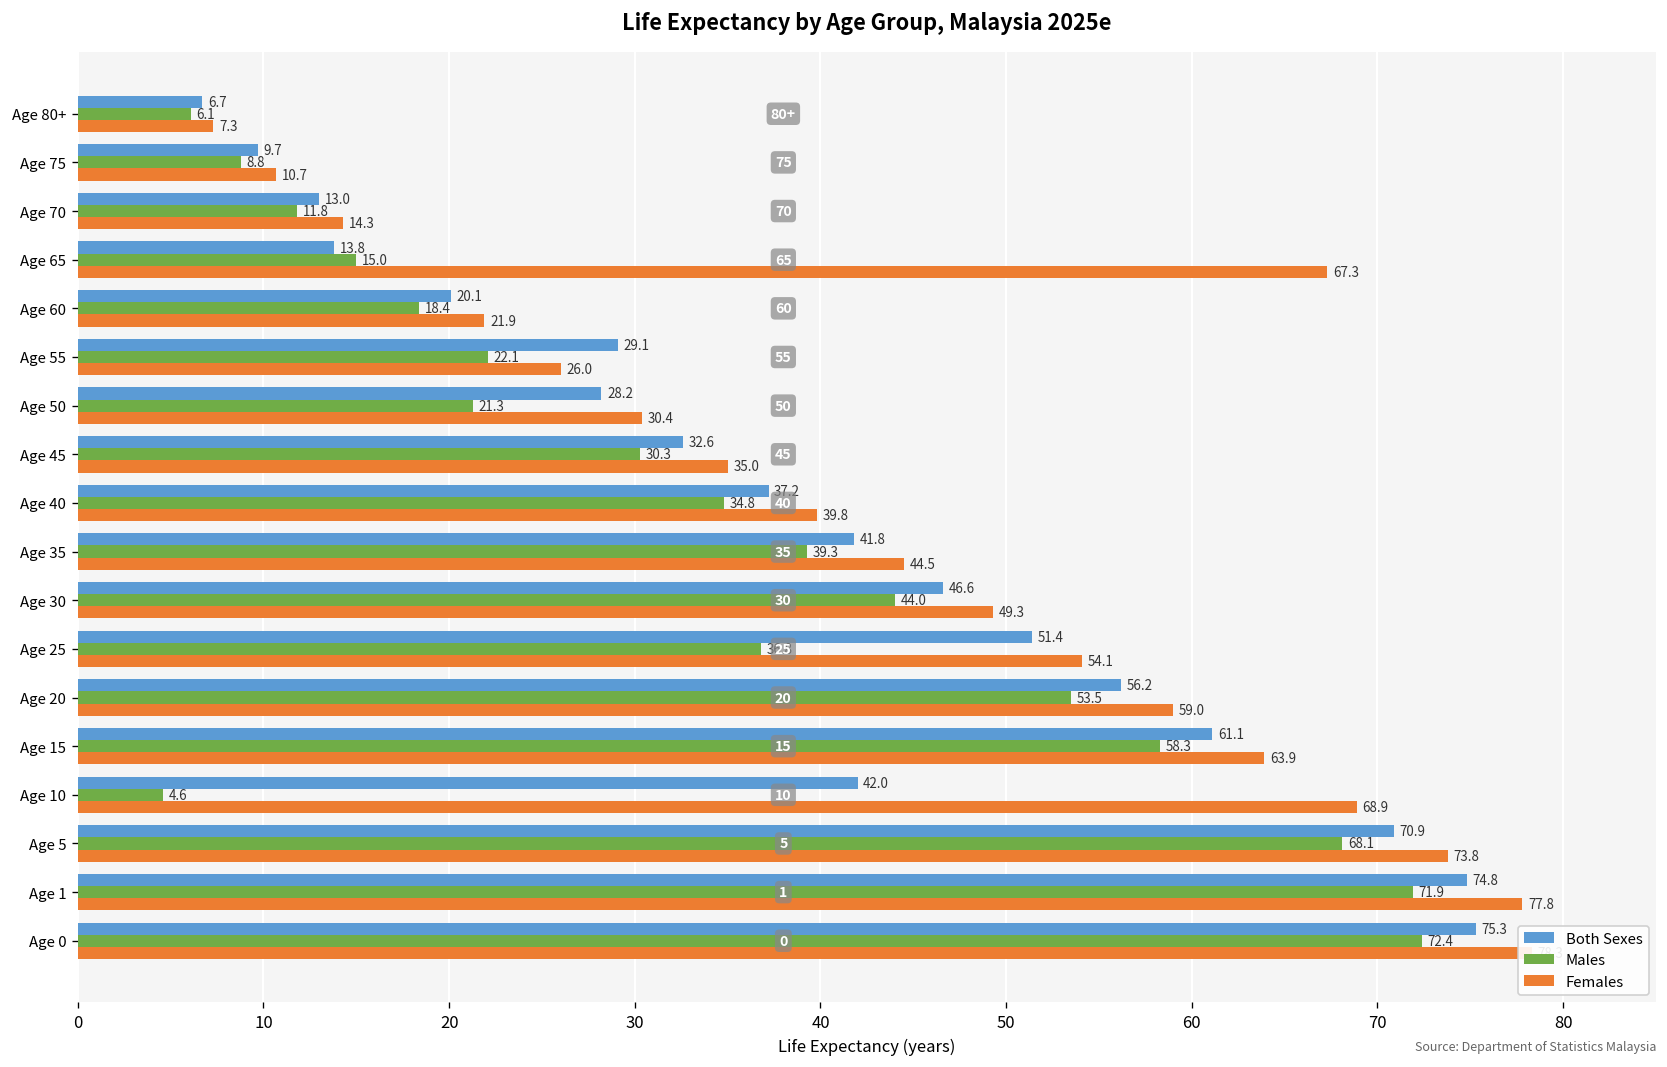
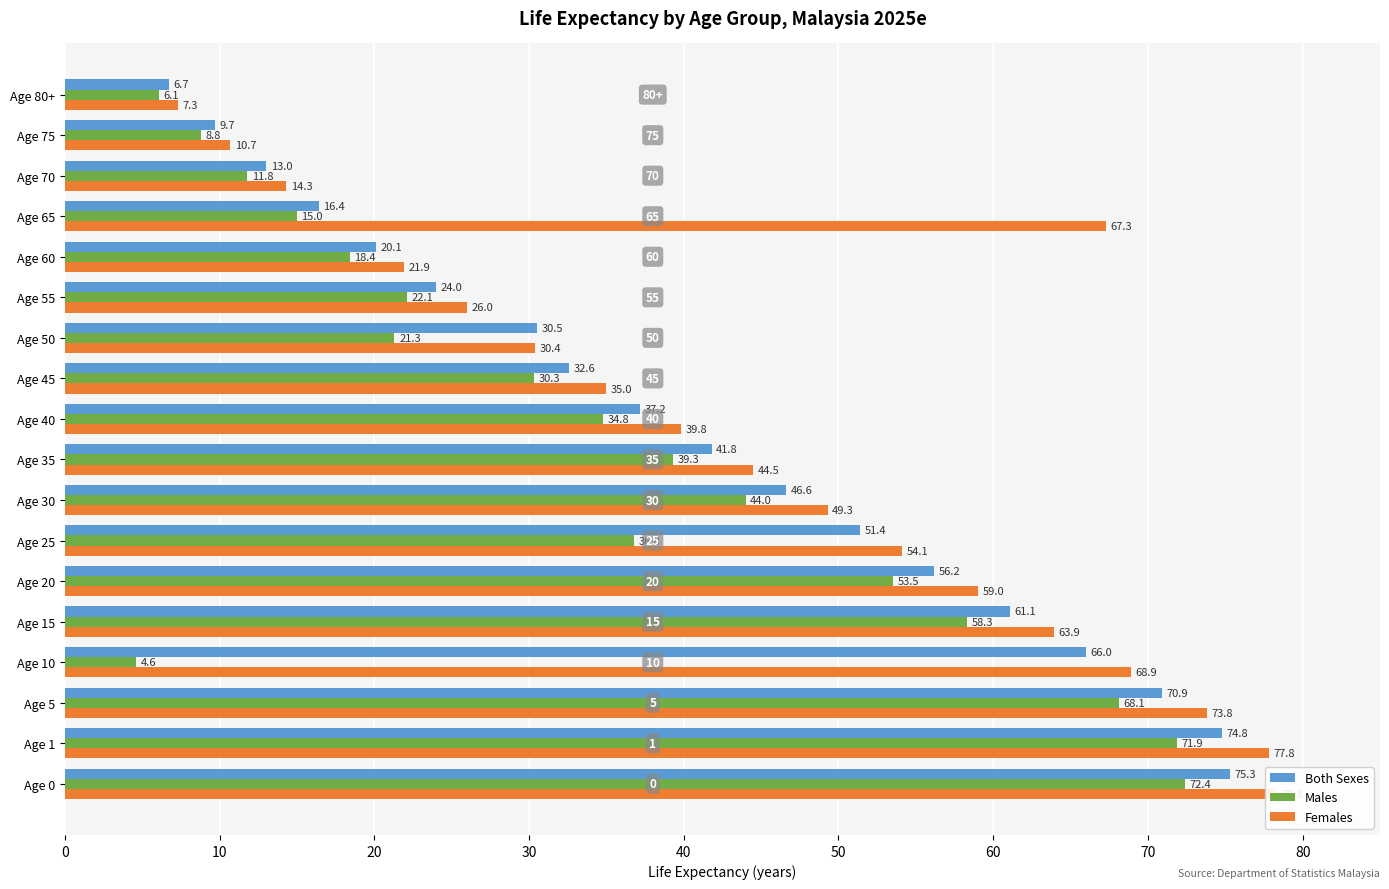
Both Sexes, Age 65: 13.8 -> 16.4
Both Sexes, Age 55: 29.1 -> 24.0
Both Sexes, Age 50: 28.2 -> 30.5
Both Sexes, Age 10: 42.0 -> 66.0
